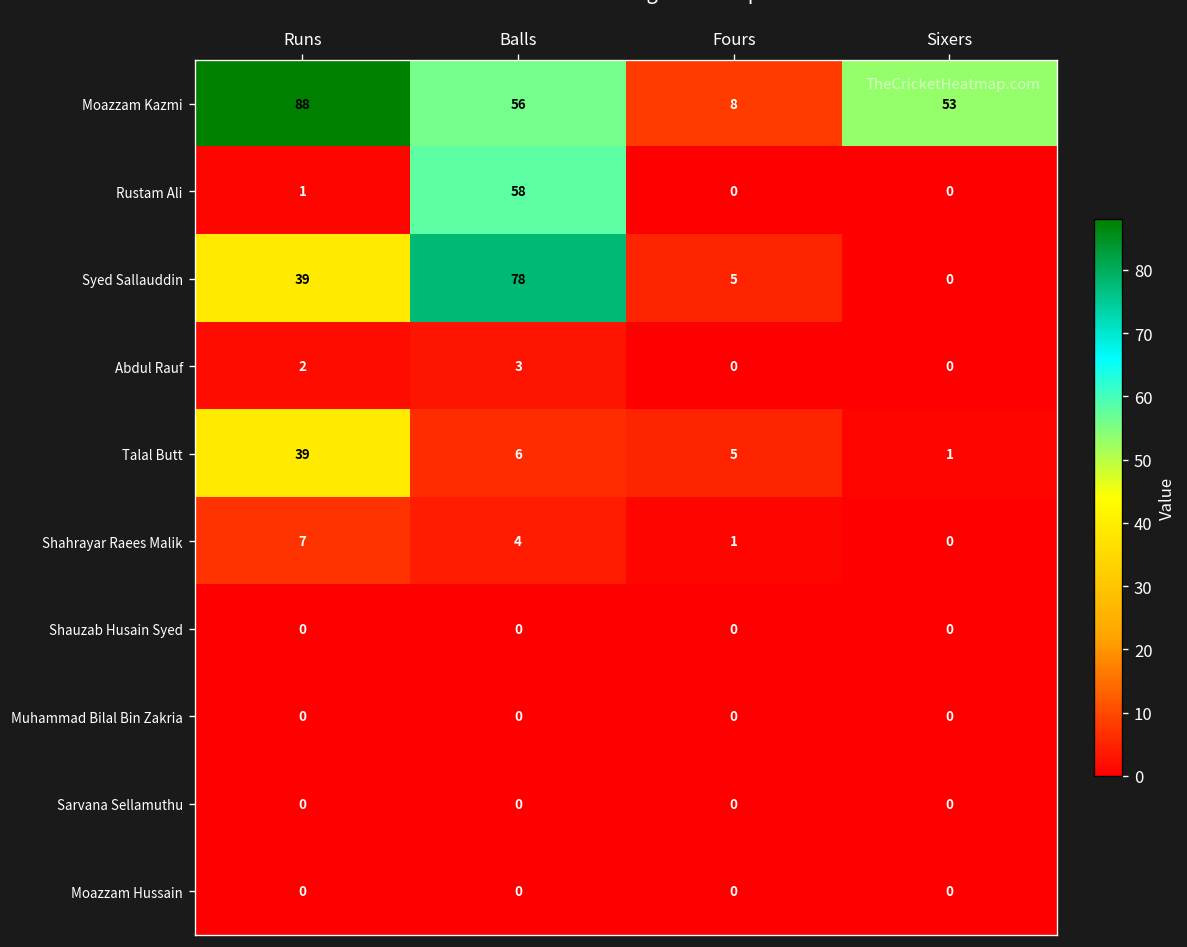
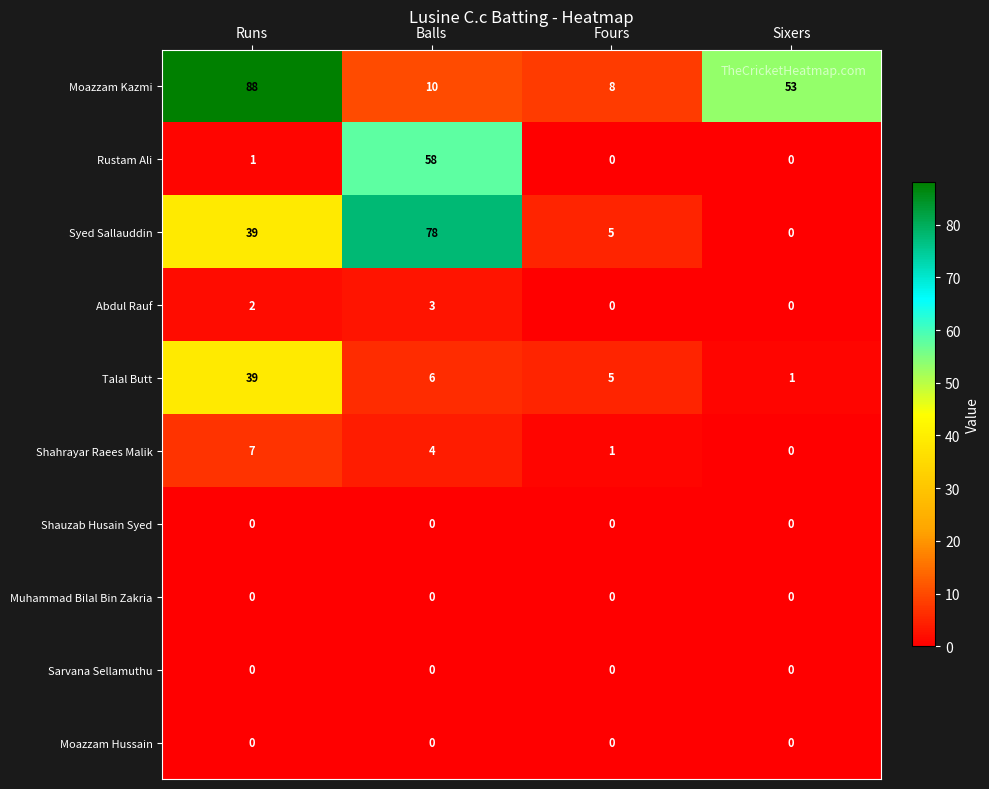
Moazzam Kazmi, Balls: 56 -> 10
